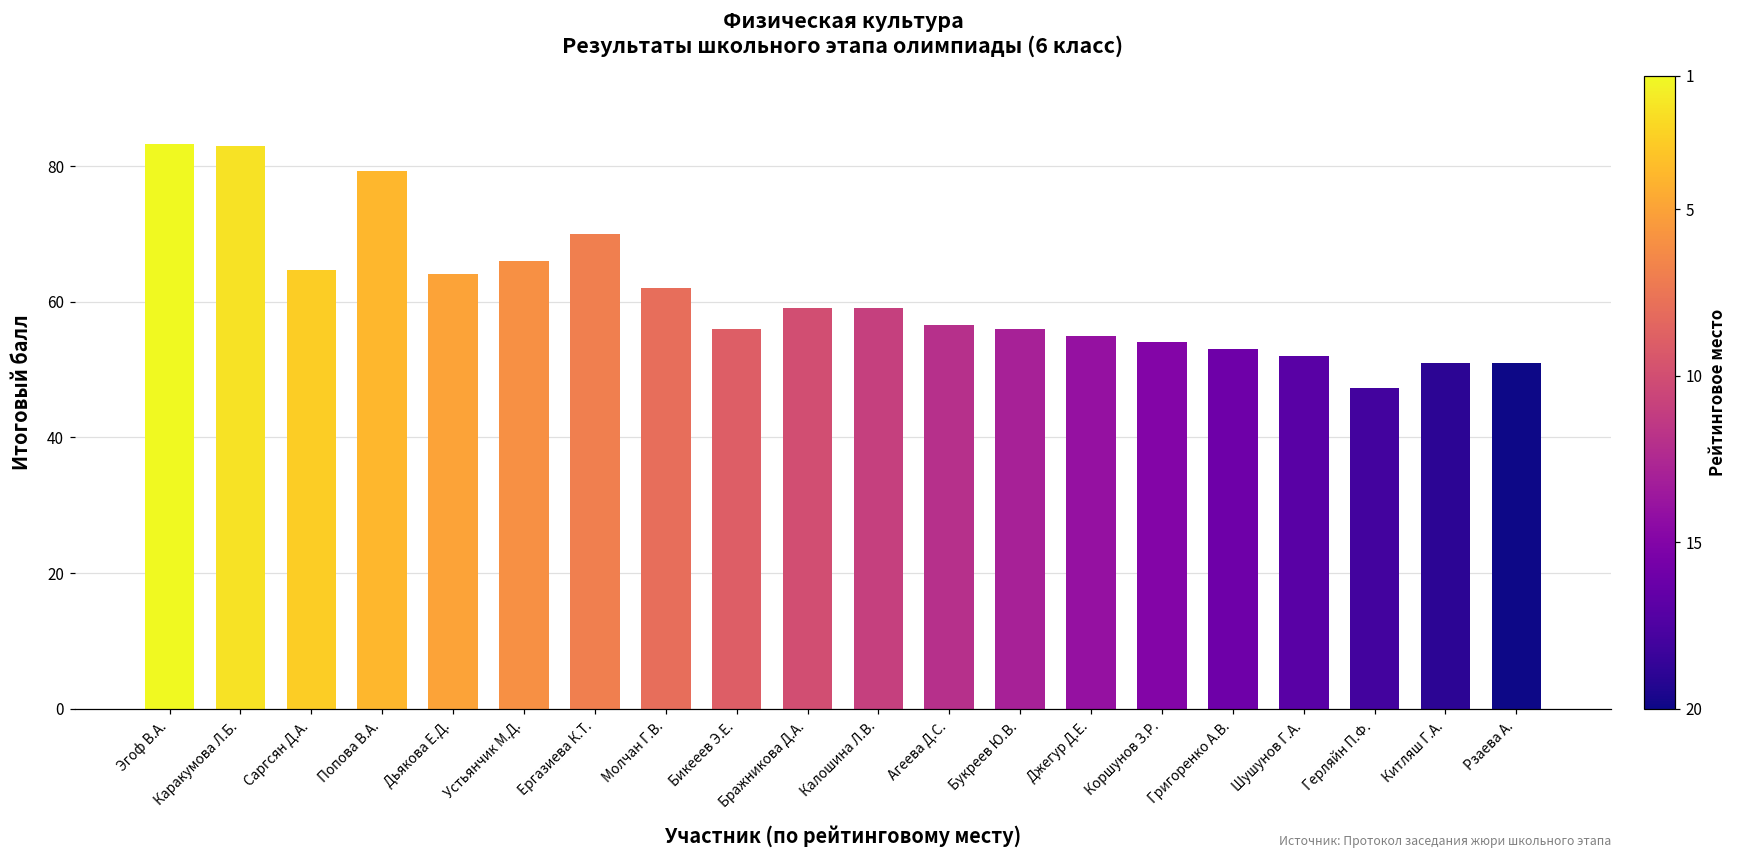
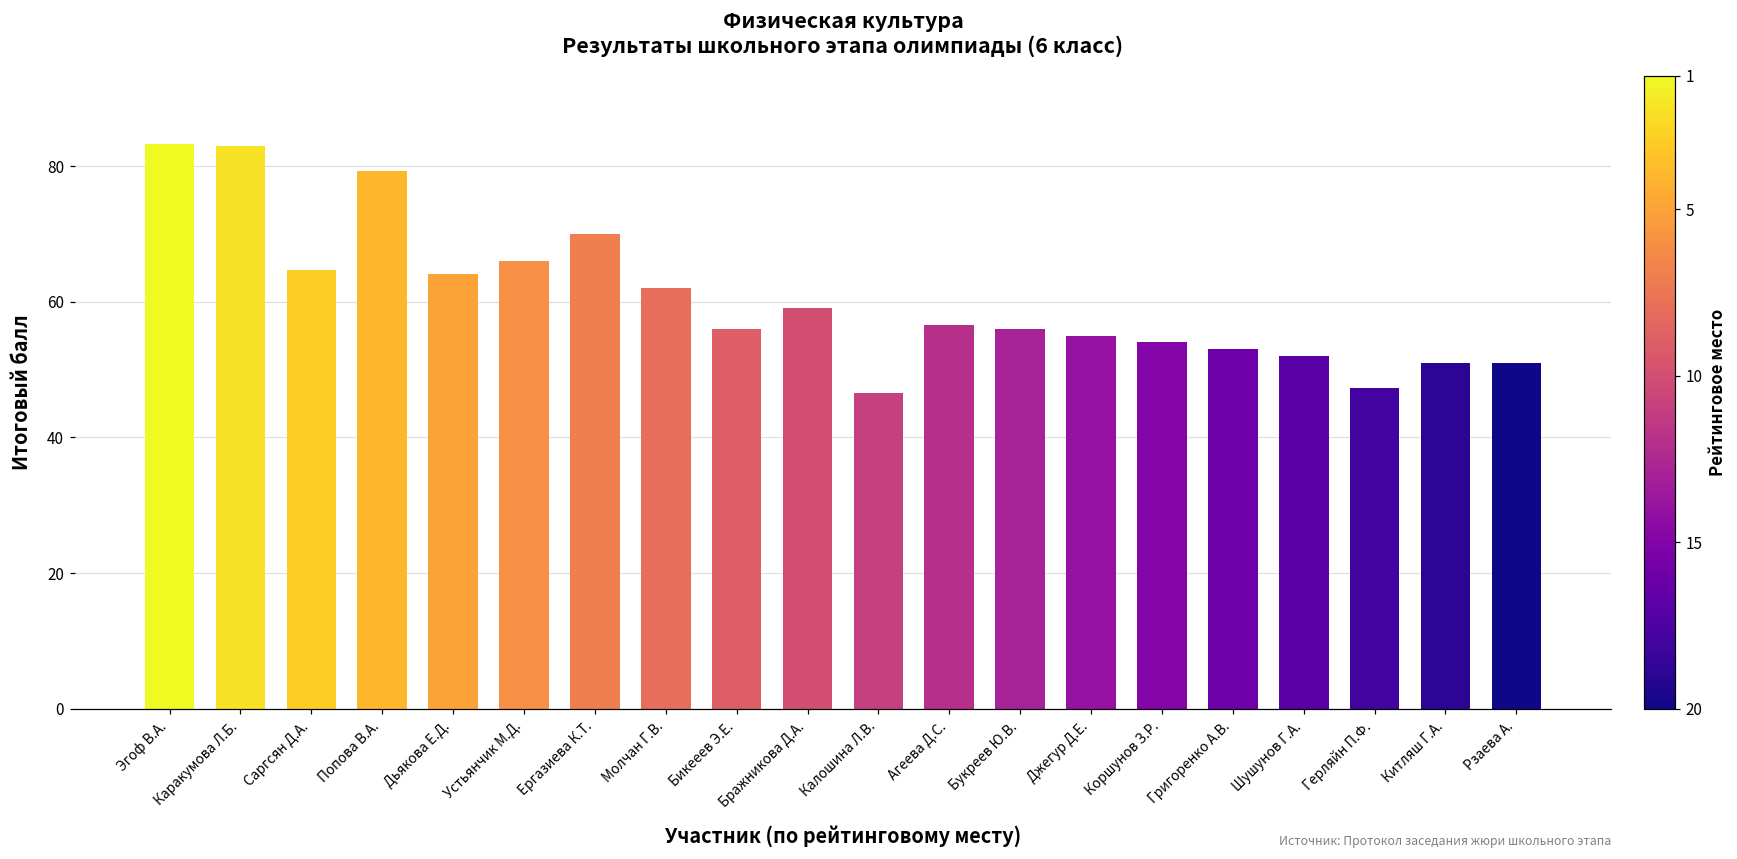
Калошина Л.В.: 59 -> 47
